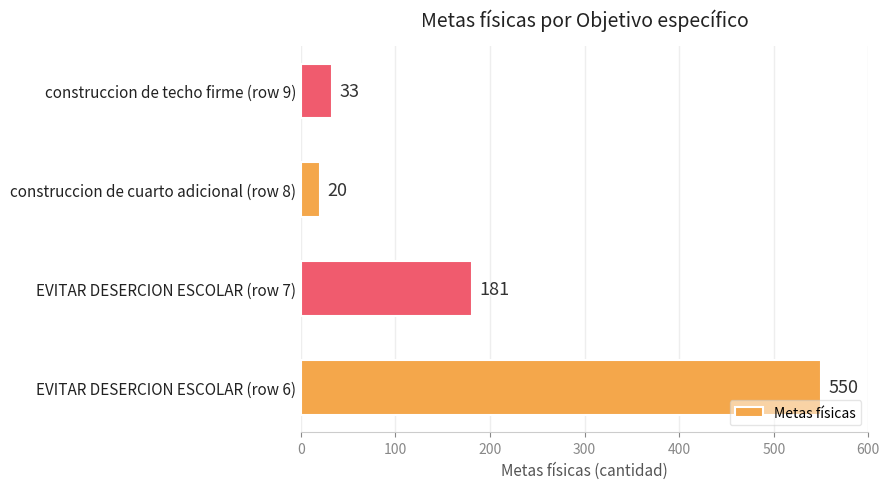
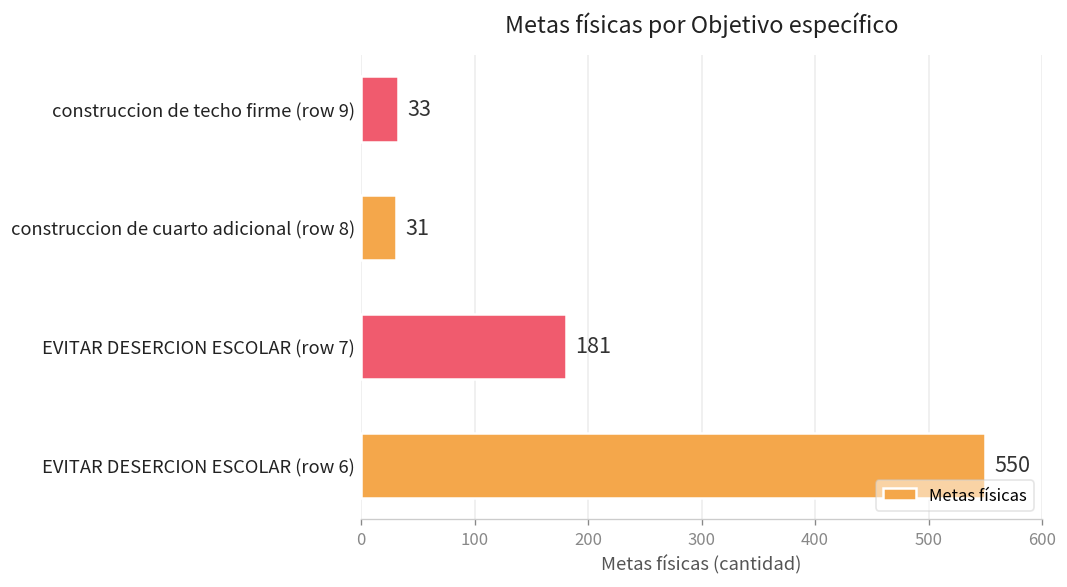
construccion de cuarto adicional (row 8): 20 -> 31
